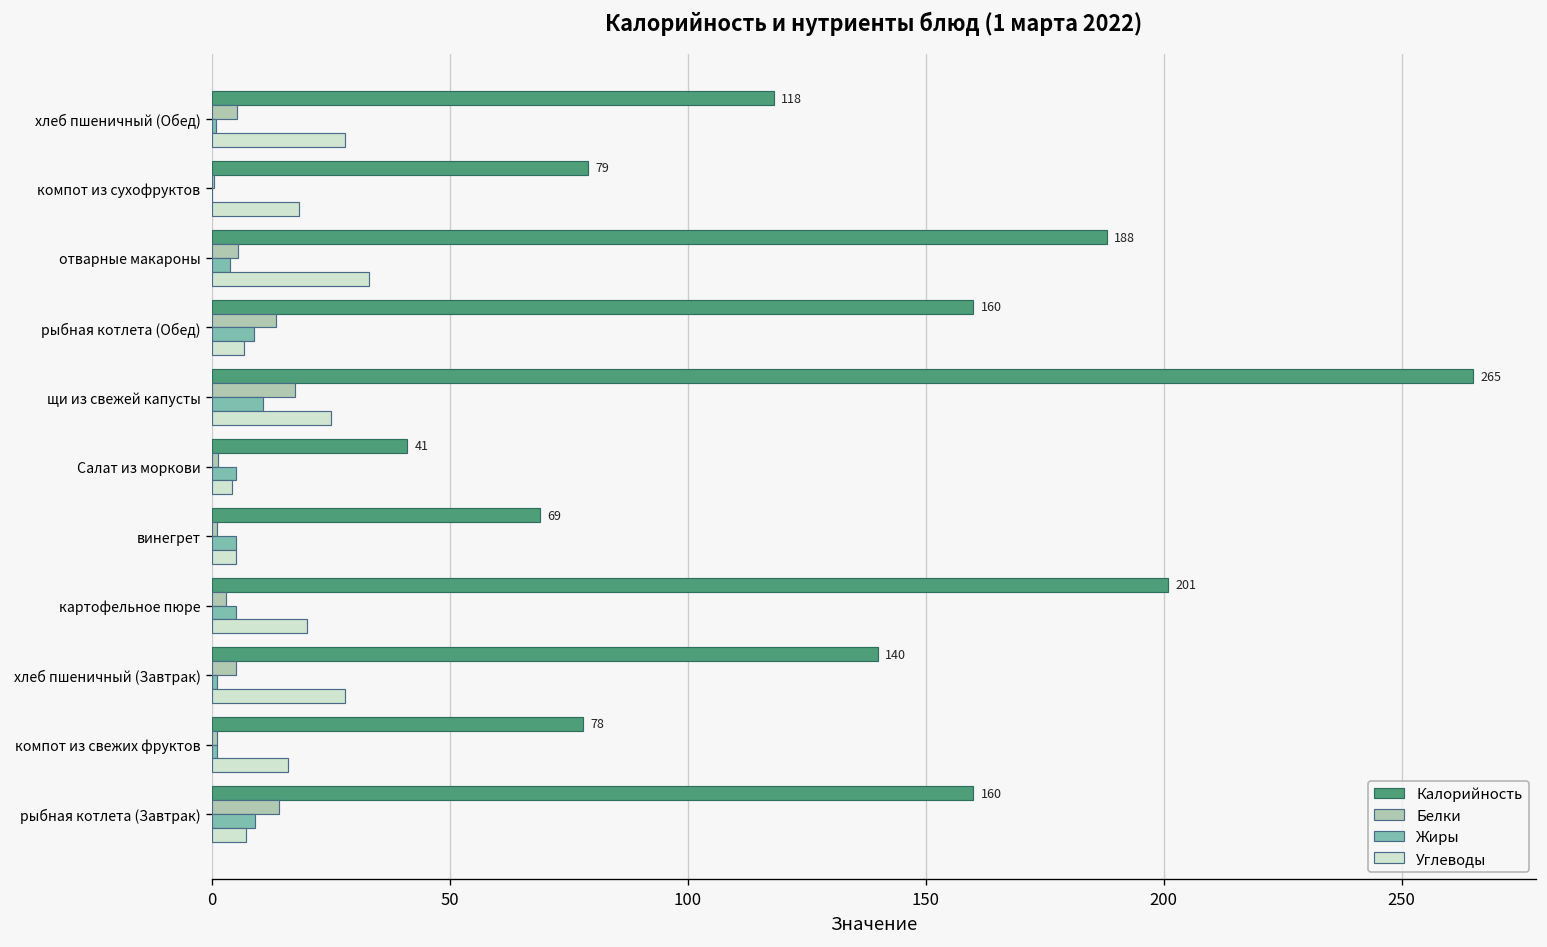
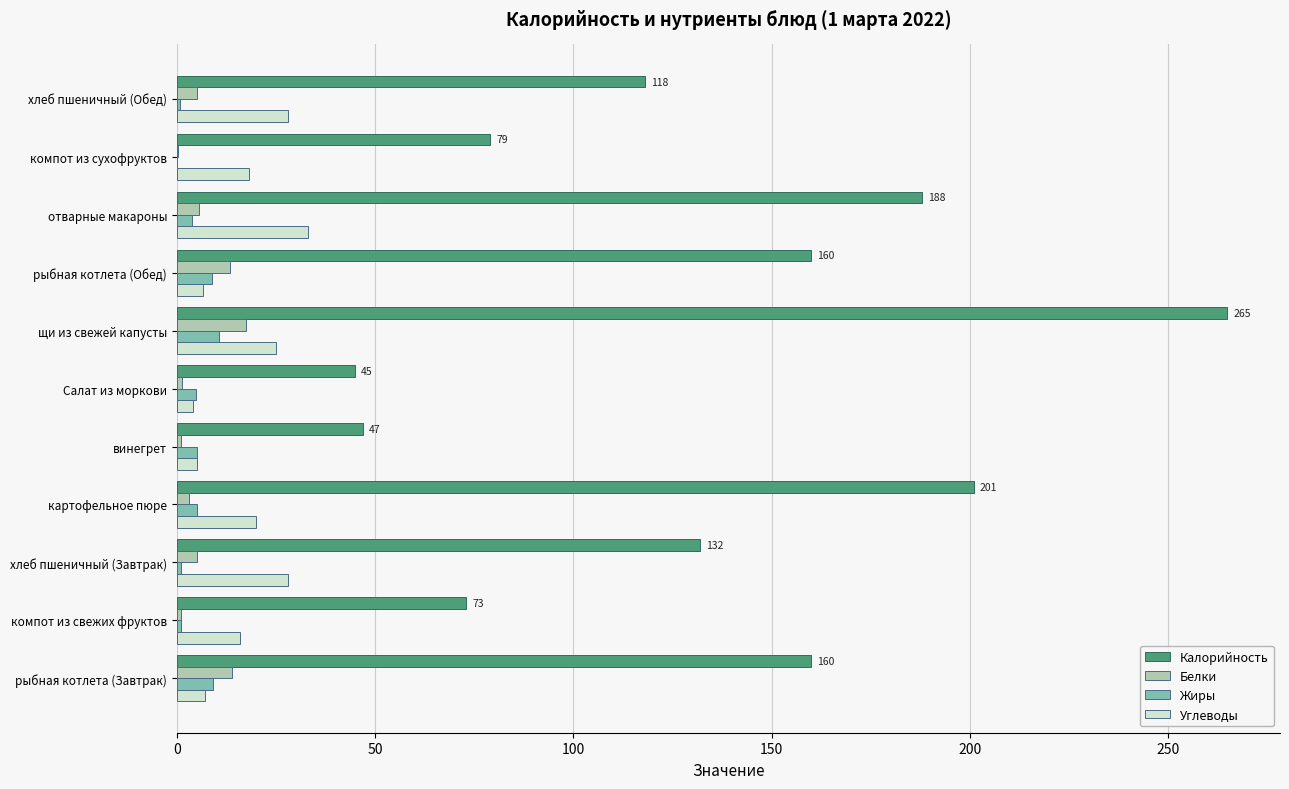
Калорийность, Салат из моркови: 41 -> 45
Калорийность, винегрет: 69 -> 47
Калорийность, хлеб пшеничный (Завтрак): 140 -> 132
Калорийность, компот из свежих фруктов: 78 -> 73
